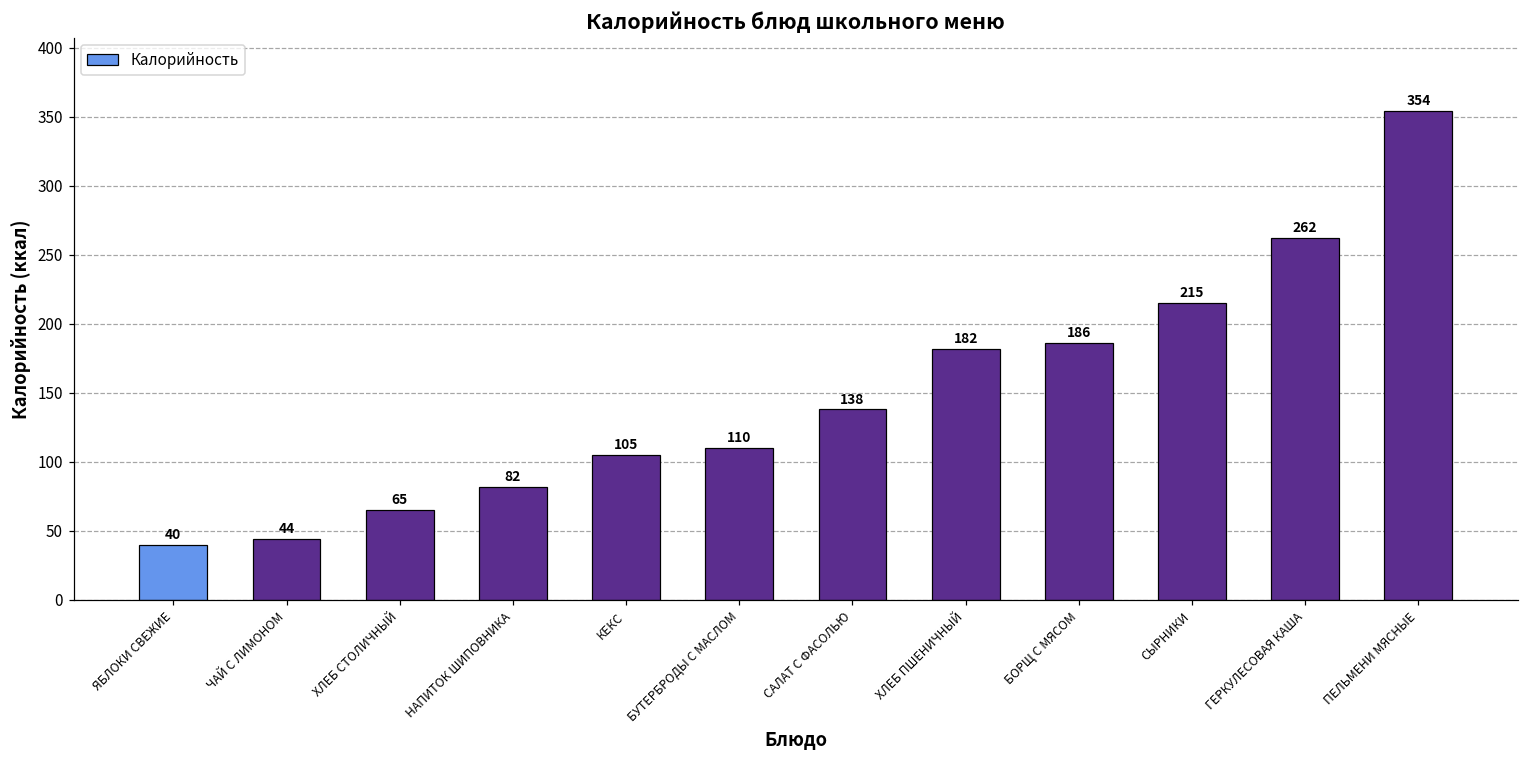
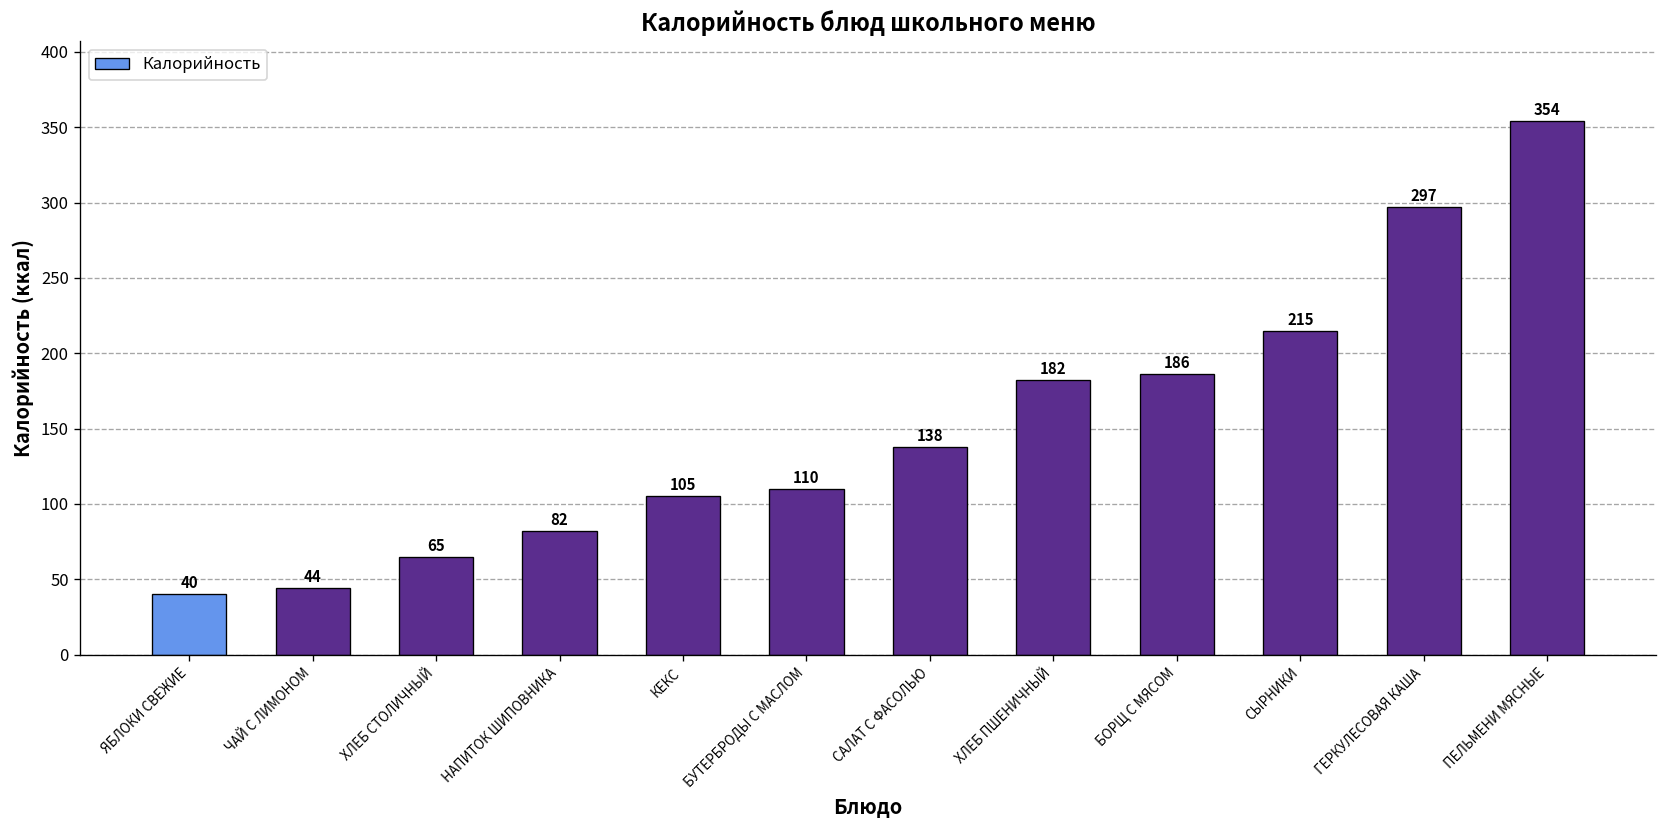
ГЕРКУЛЕСОВАЯ КАША: 262 -> 297
